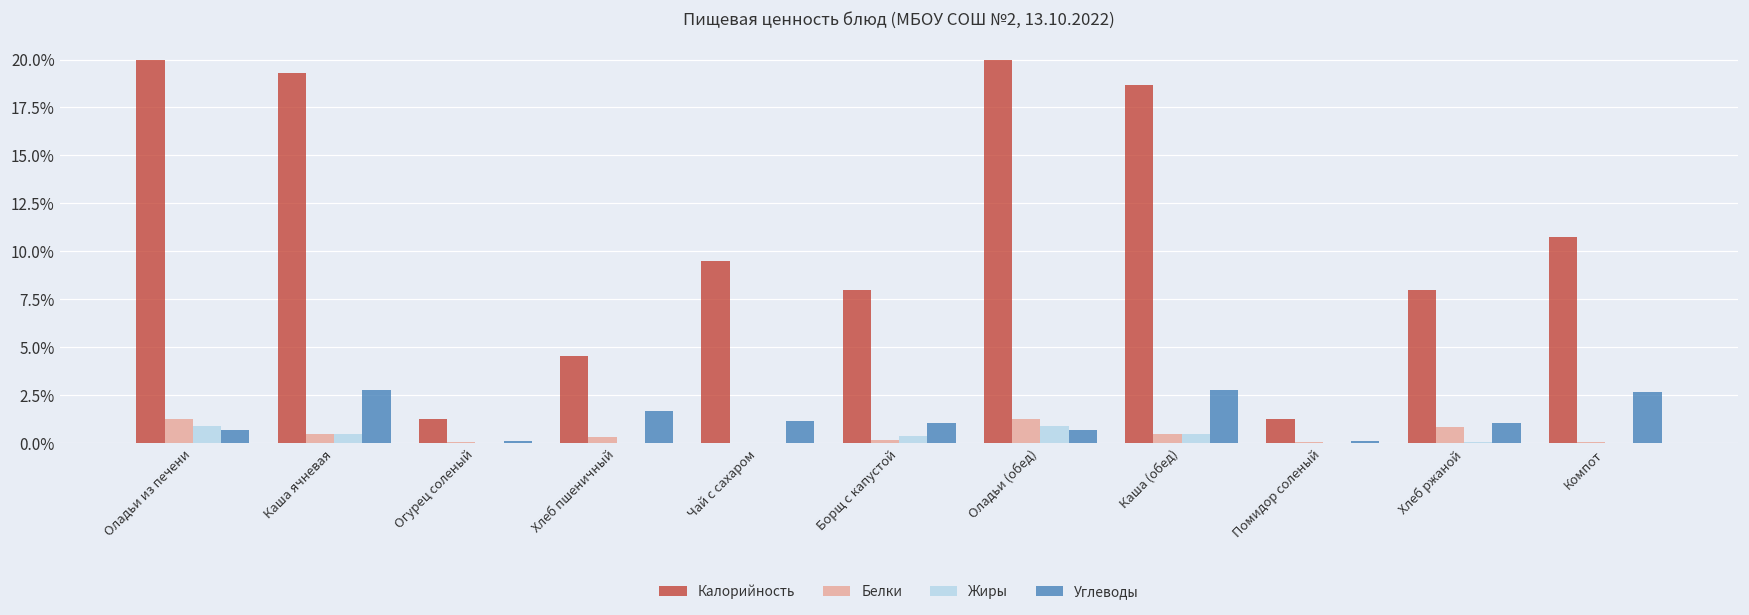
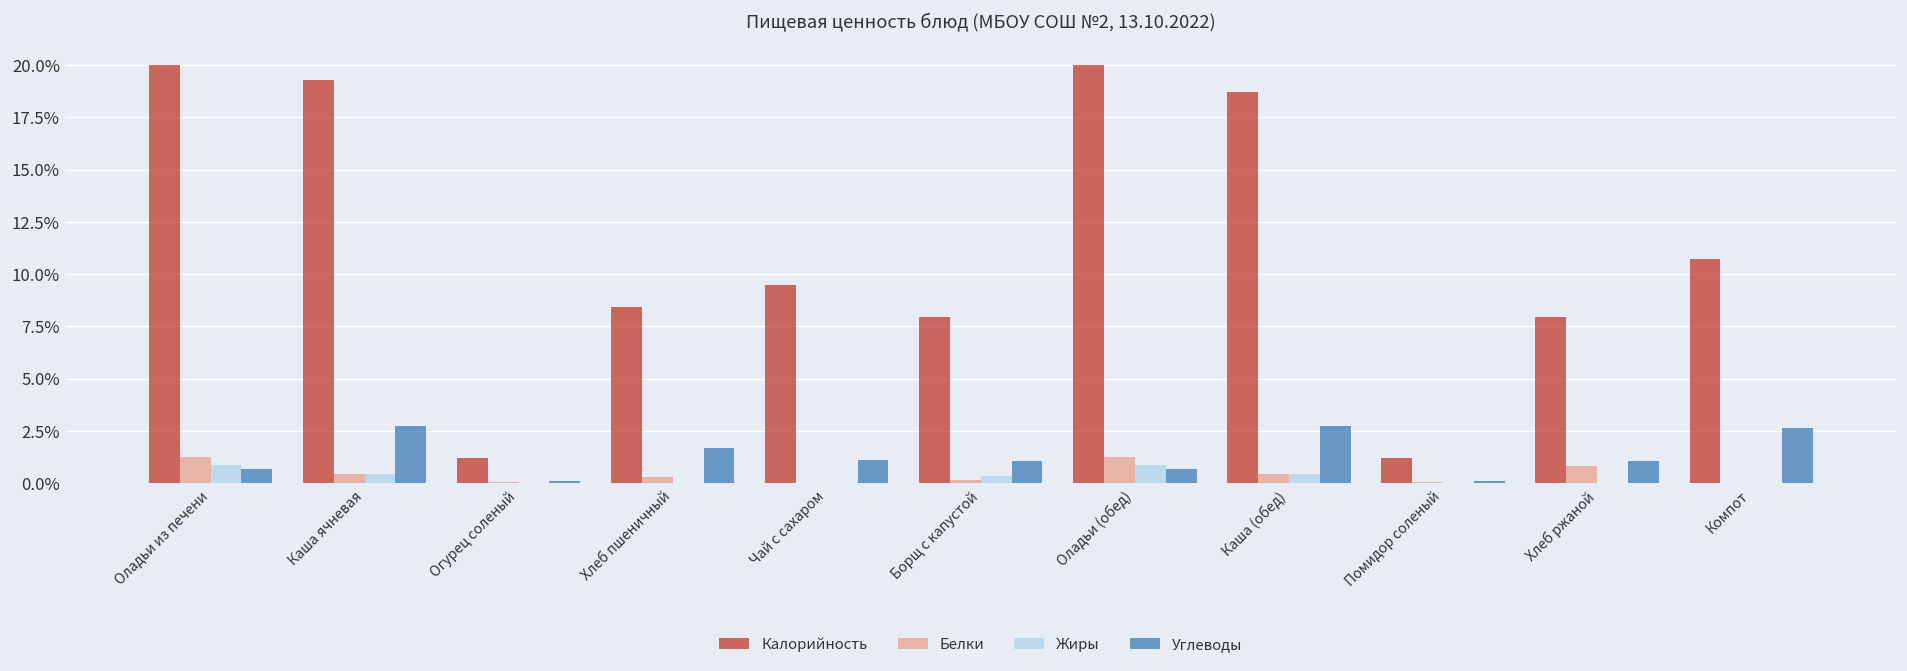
Калорийность, Хлеб пшеничный: 4.5% -> 8.4%
